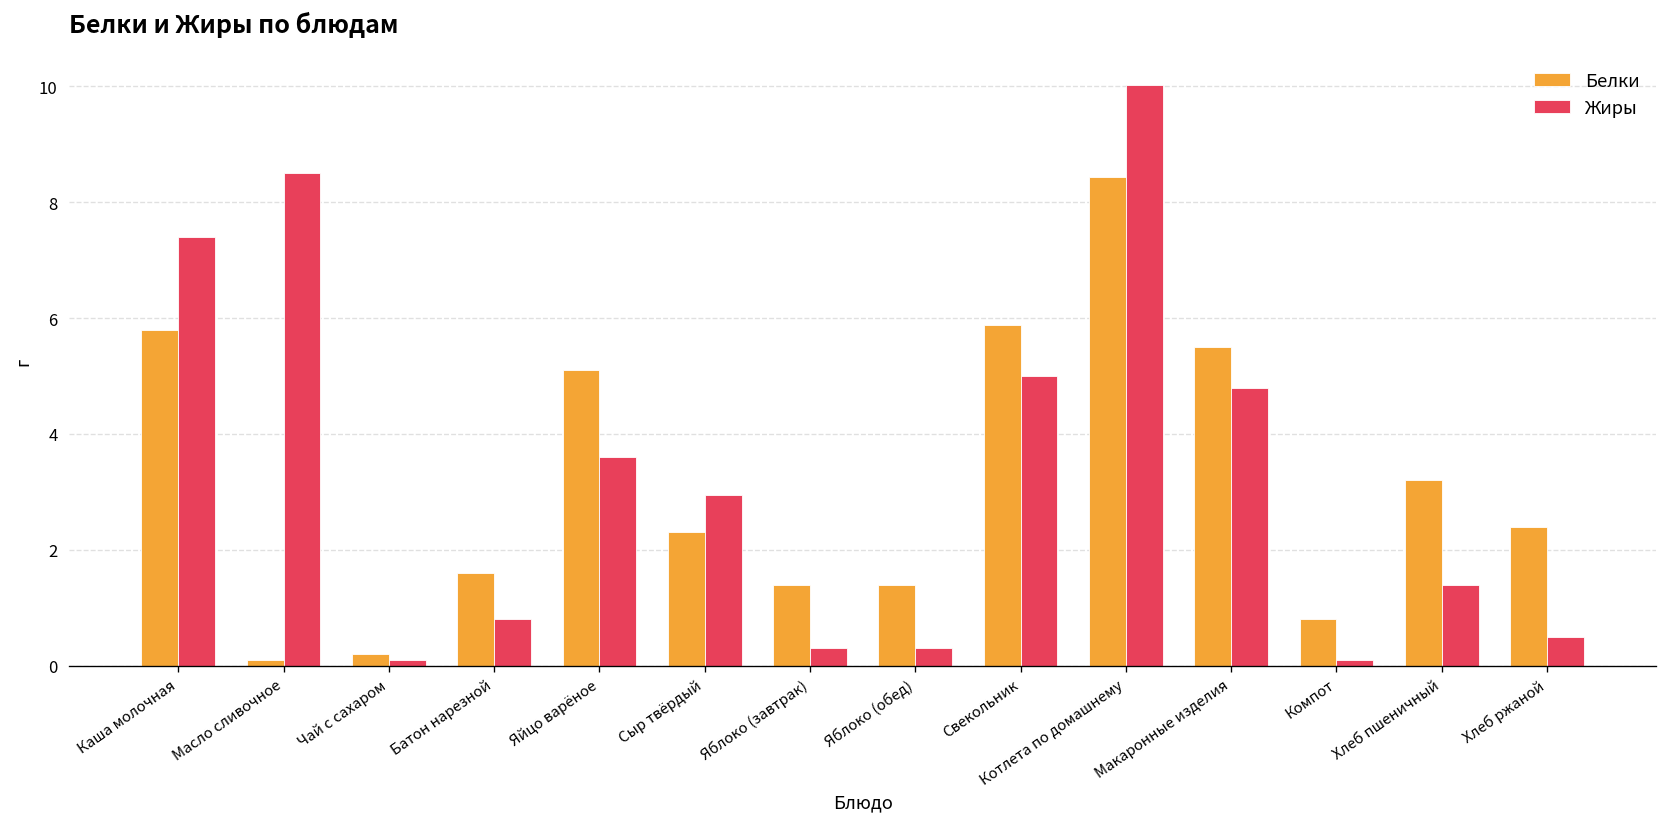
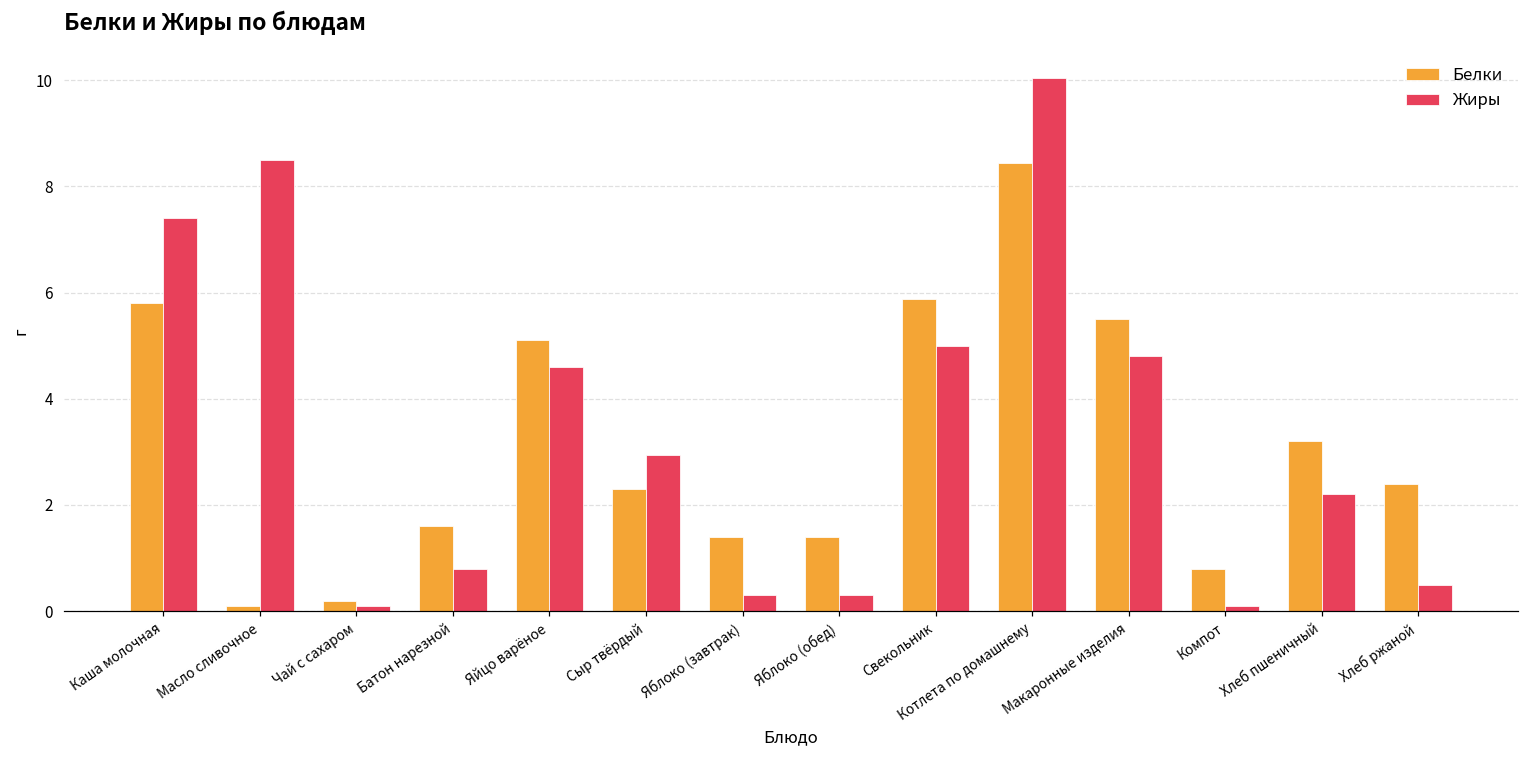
Жиры, Яйцо варёное: 3.6 -> 4.6
Жиры, Хлеб пшеничный: 1.4 -> 2.2
